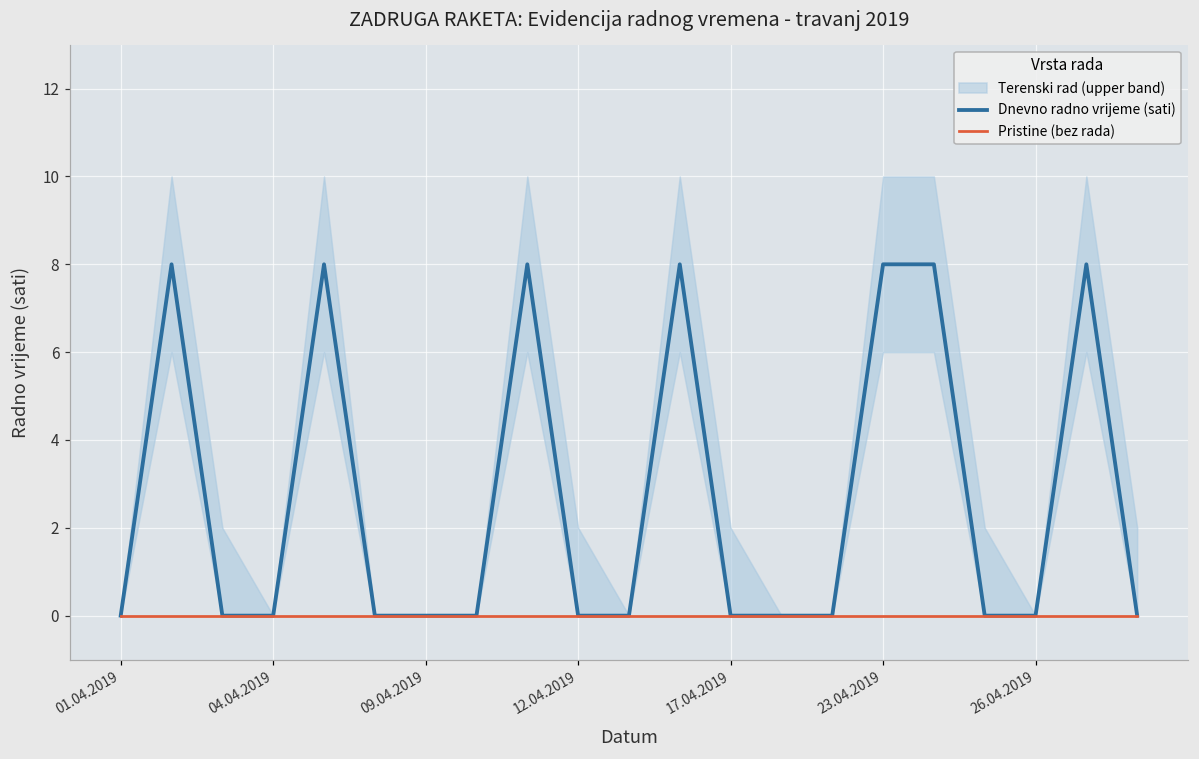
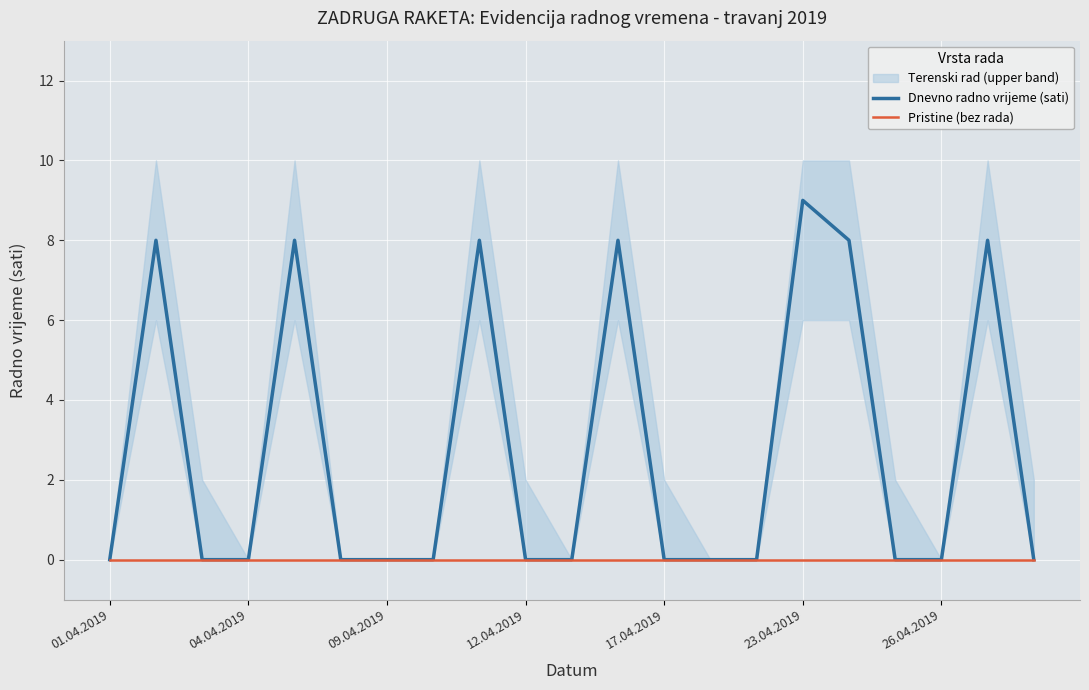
Dnevno radno vrijeme (sati), 23.04.2019: 8 -> 9
